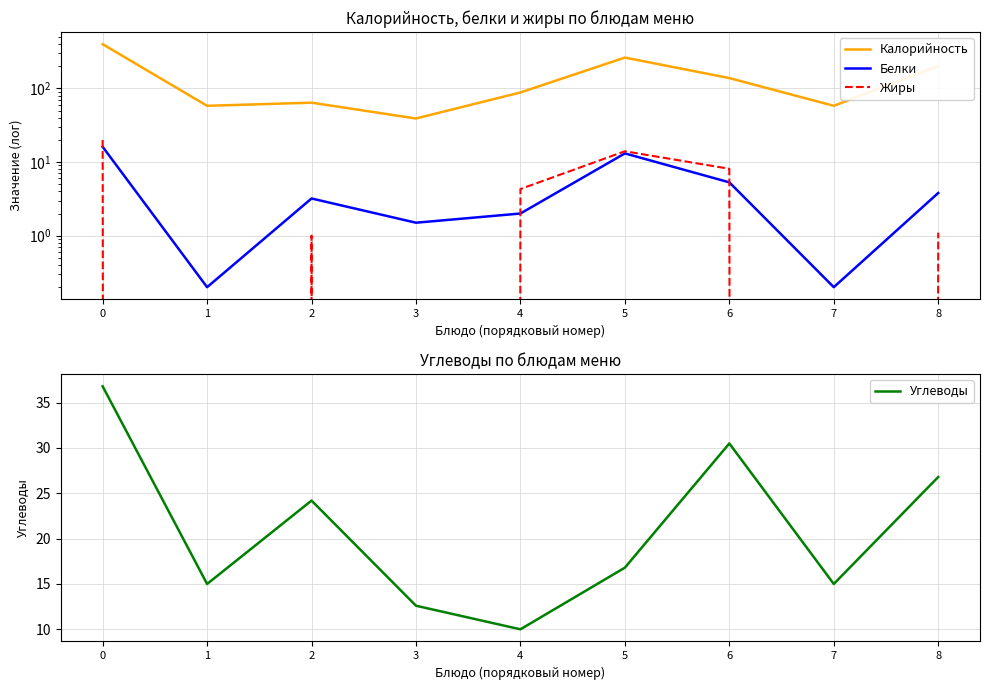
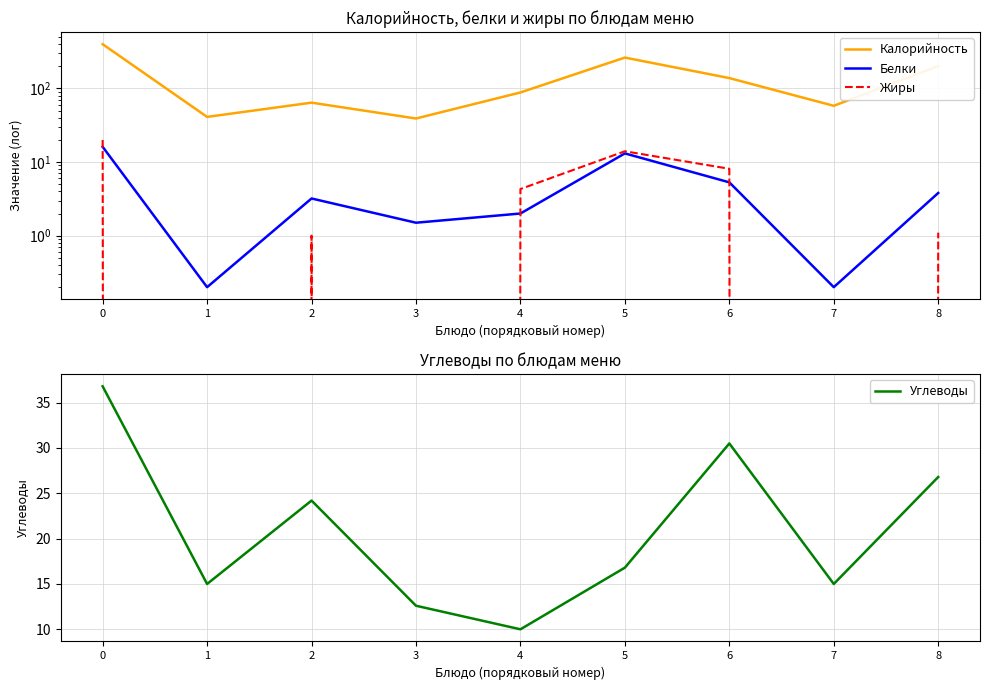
Калорийность, белки и жиры по блюдам меню, Калорийность, 1: 60 -> 40
